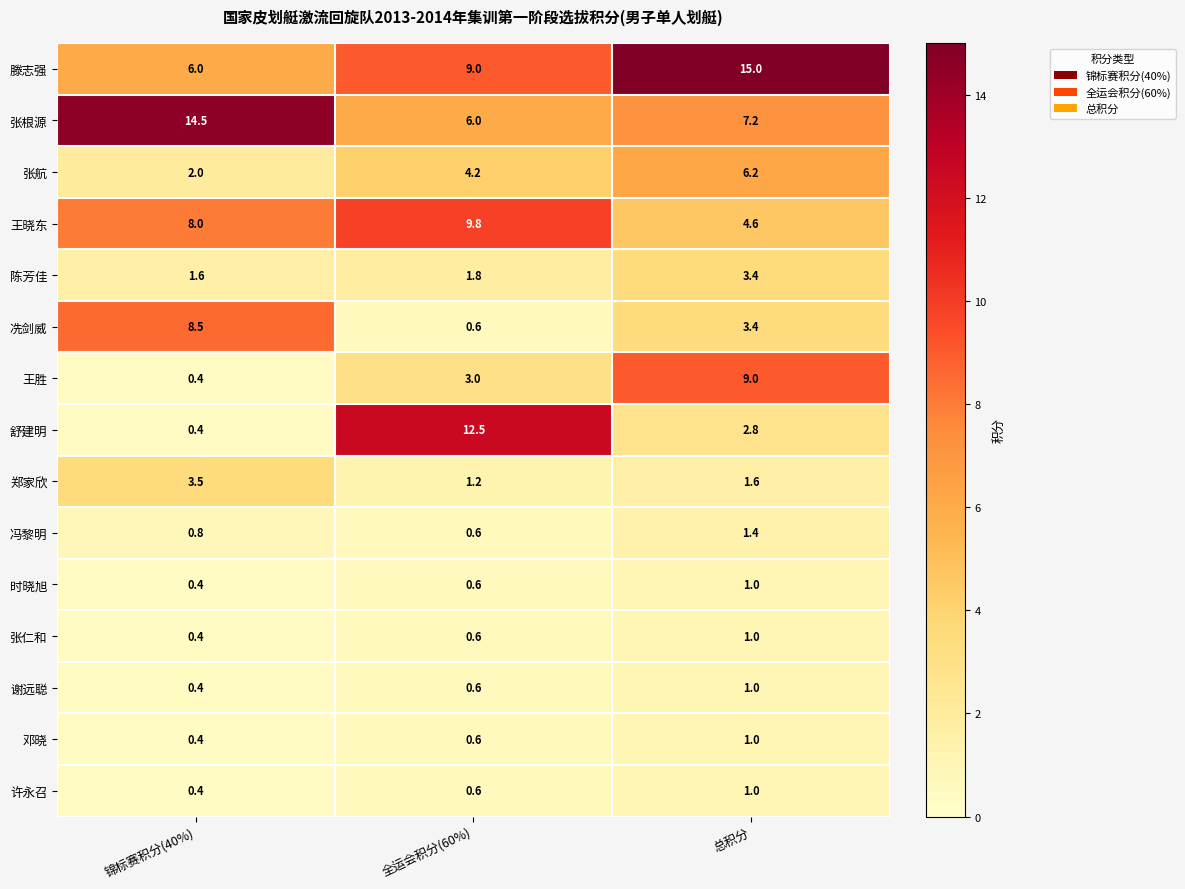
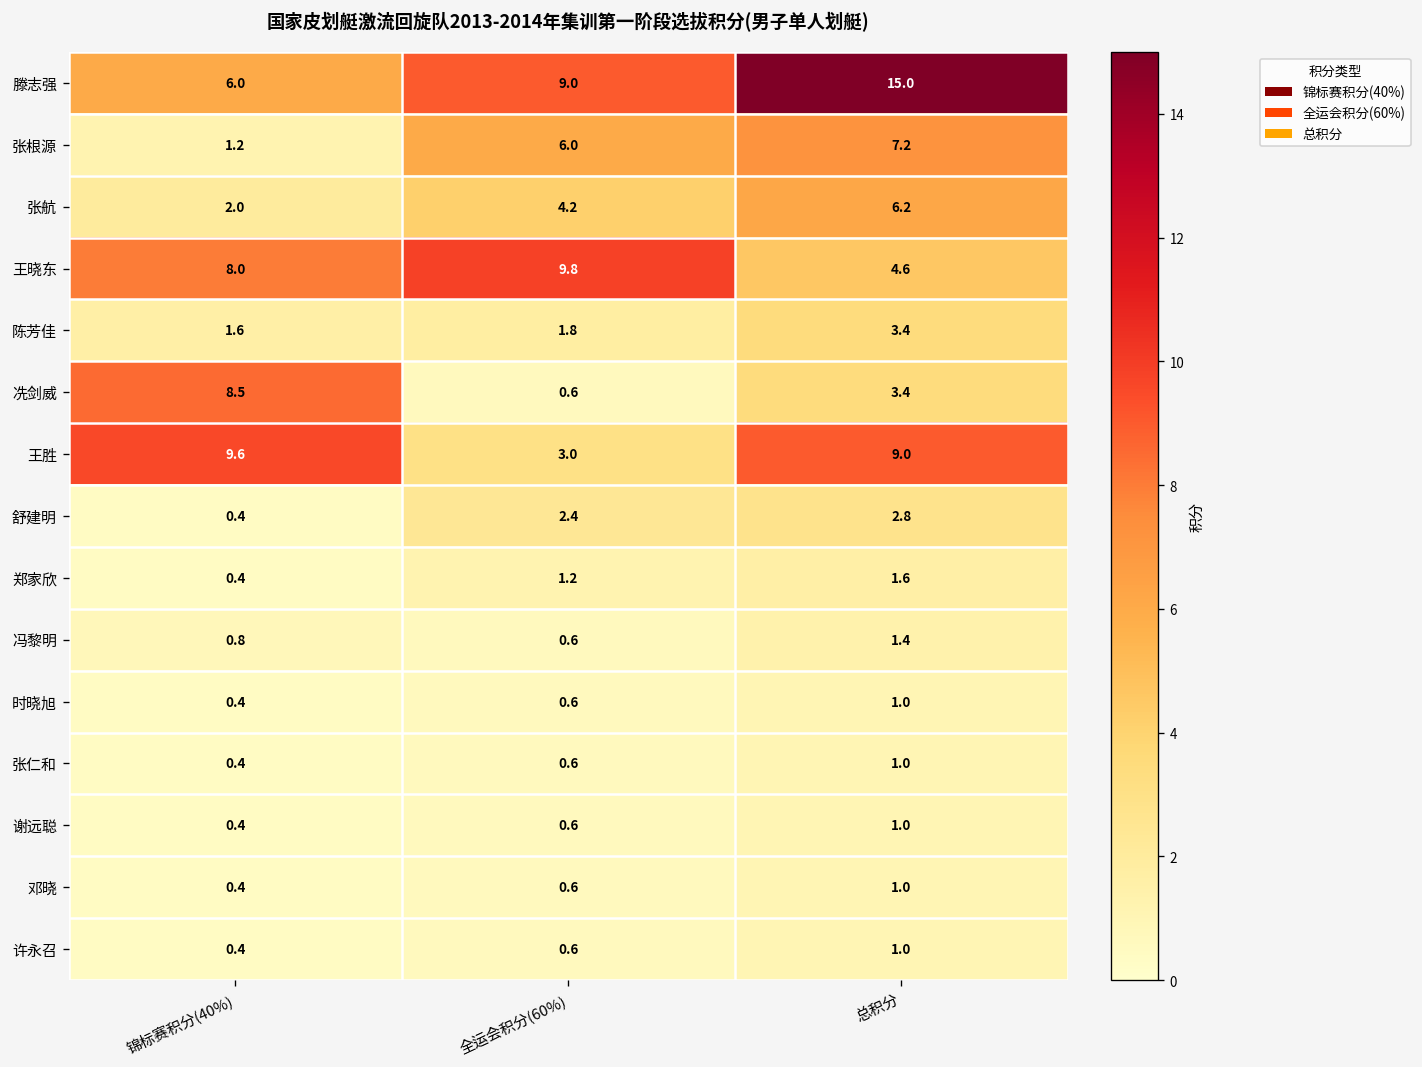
张根源, 锦标赛积分(40%): 14.5 -> 1.2
王胜, 锦标赛积分(40%): 0.4 -> 9.6
舒建明, 全运会积分(60%): 12.5 -> 2.4
郑家欣, 锦标赛积分(40%): 3.5 -> 0.4
